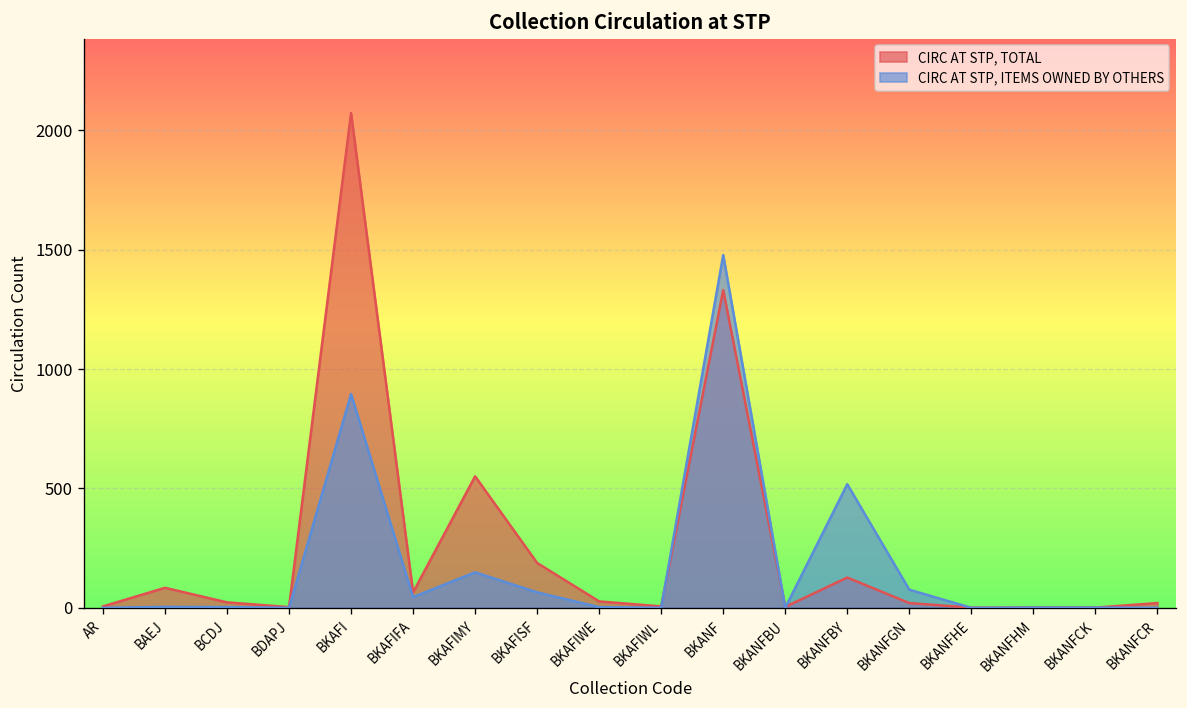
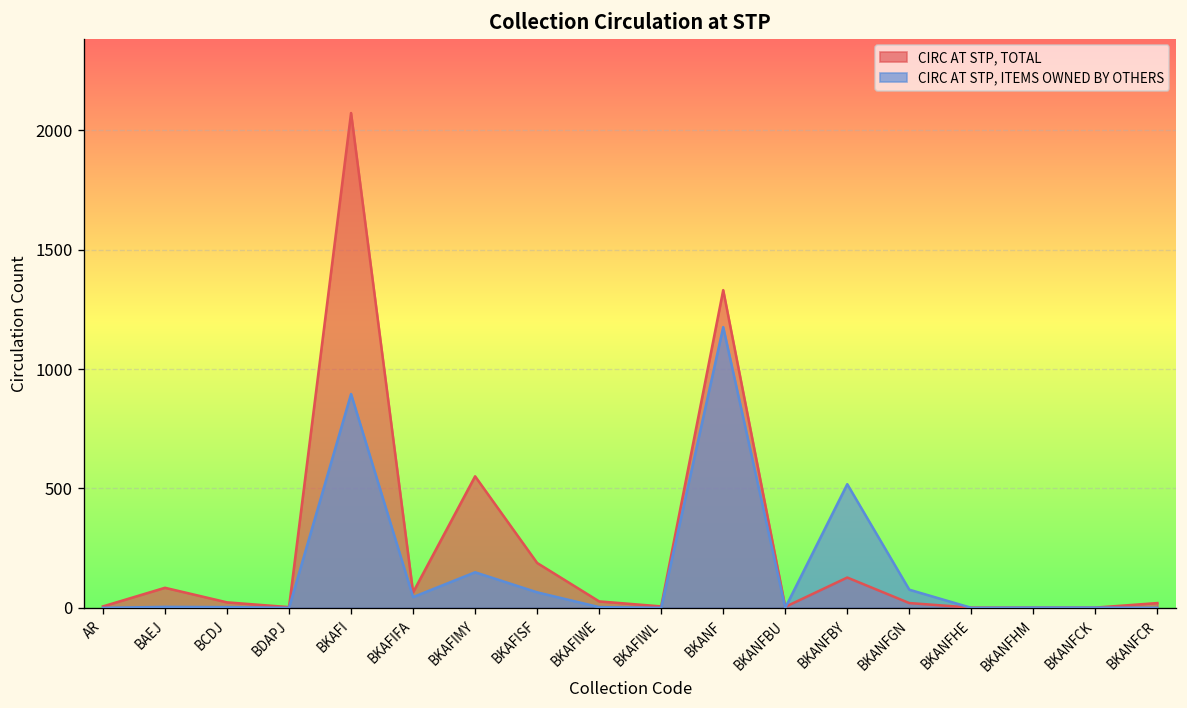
CIRC AT STP, ITEMS OWNED BY OTHERS, BKANF: 1480 -> 1180
